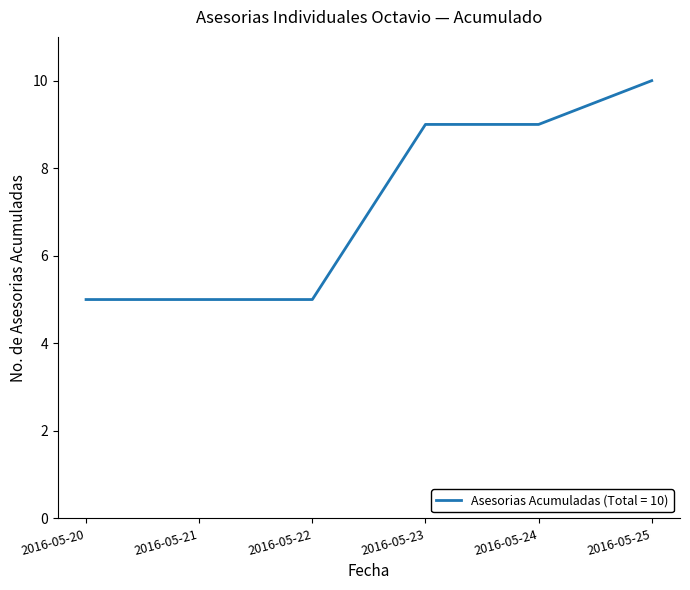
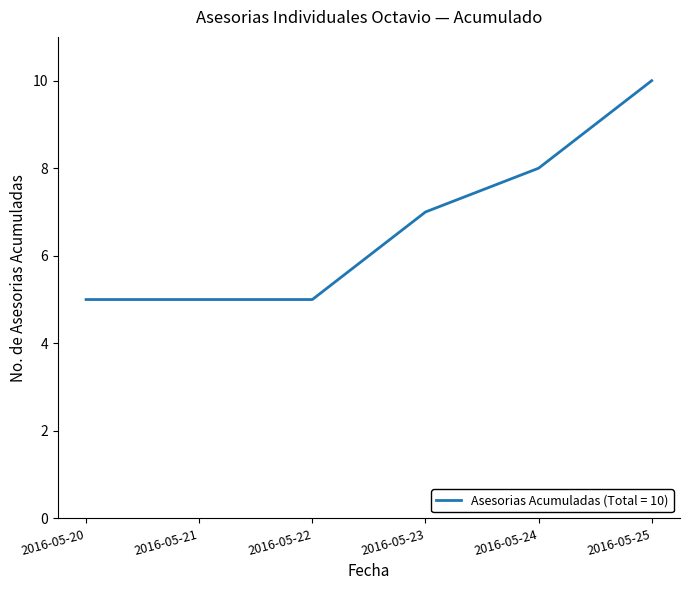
2016-05-23: 9 -> 7
2016-05-24: 9 -> 8
